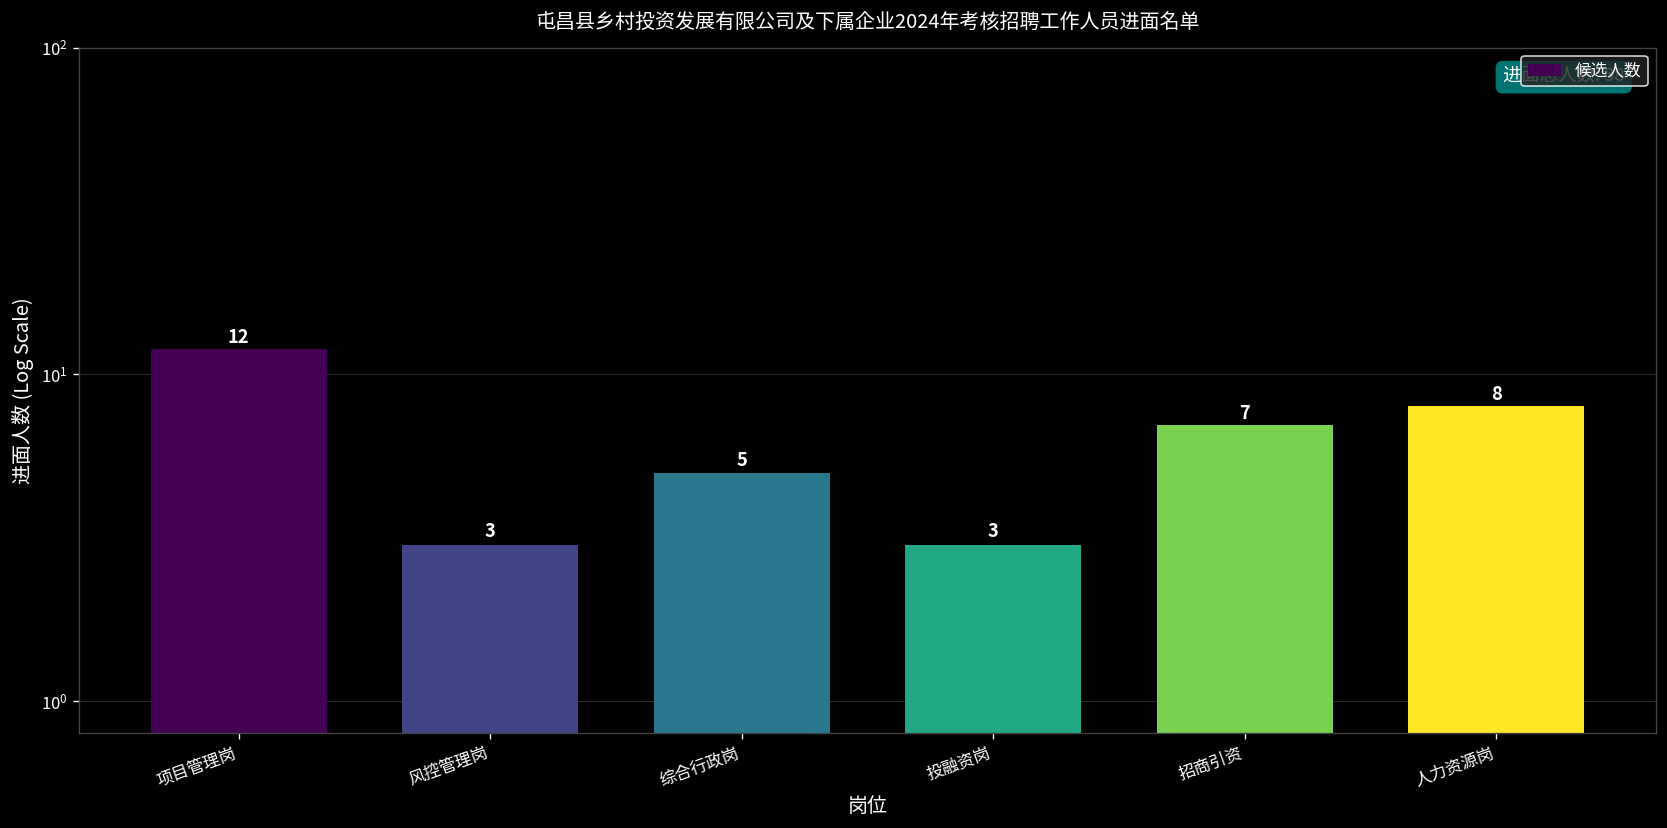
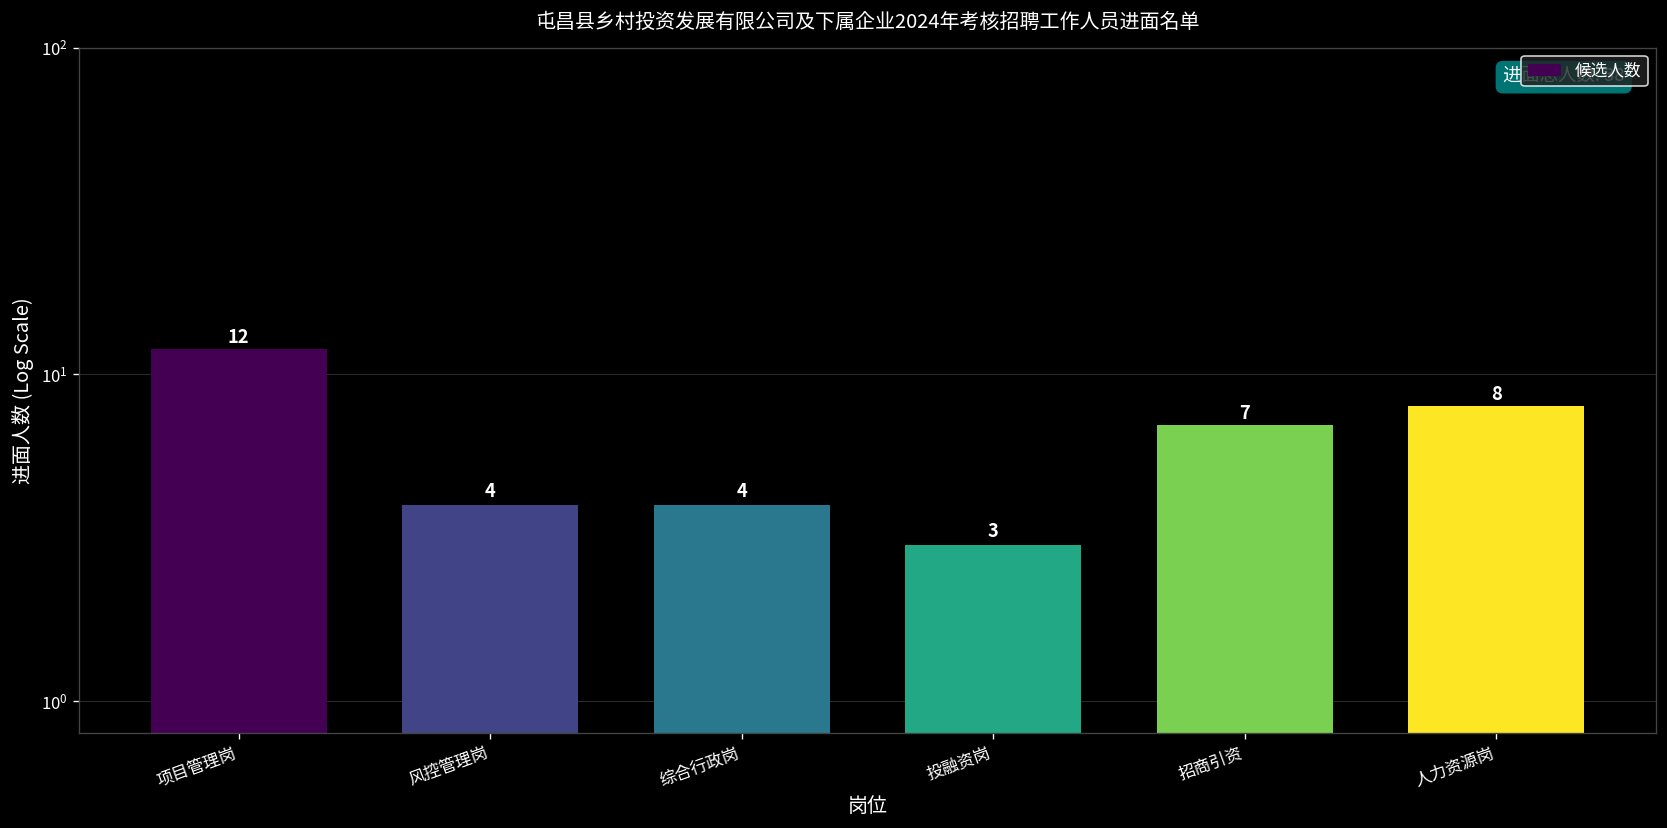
风控管理岗: 3 -> 4
综合行政岗: 5 -> 4
